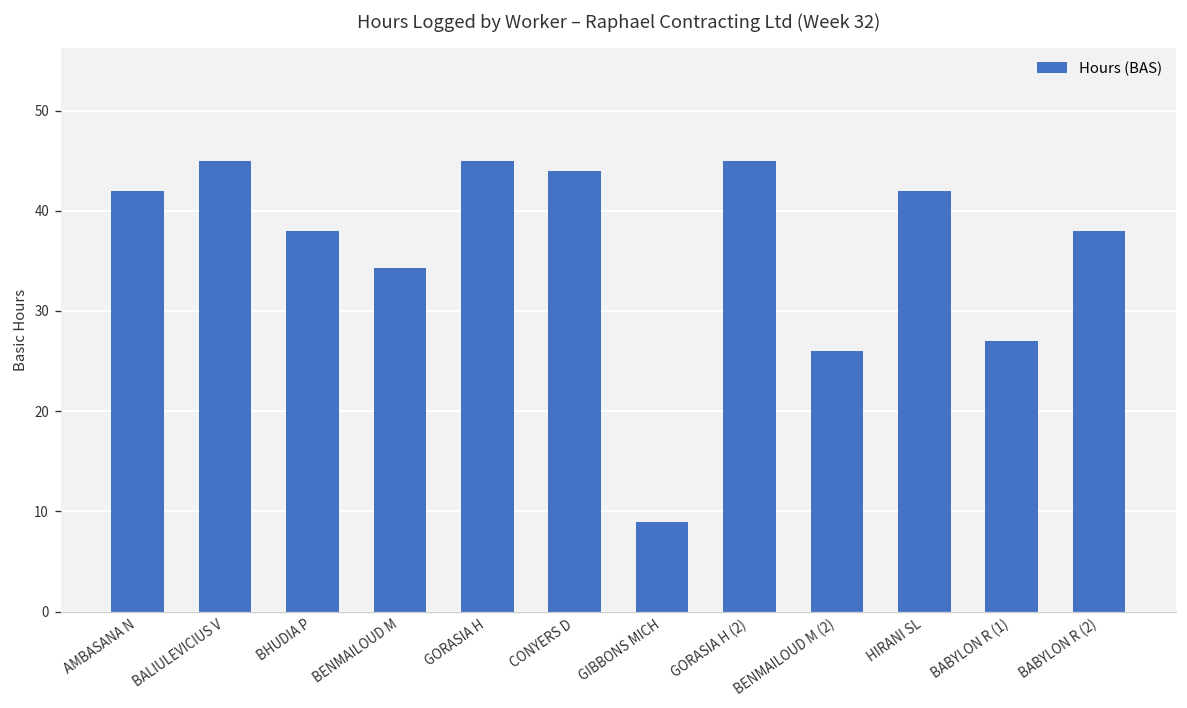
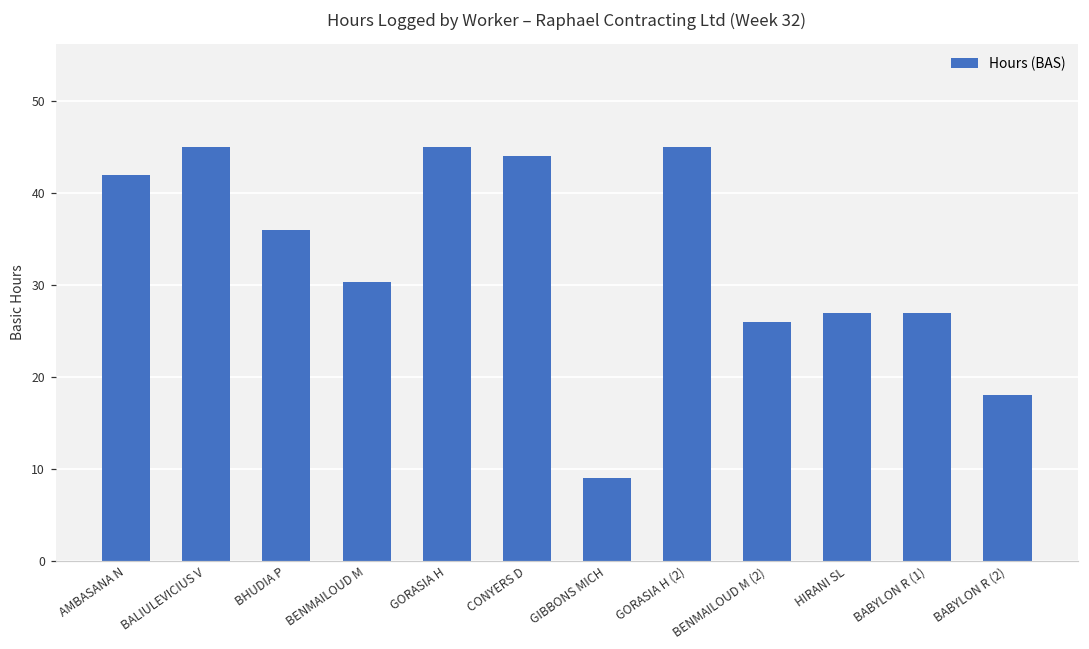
BHUDIA P: 38 -> 36
BENMAILOUD M: 34 -> 30
HIRANI SL: 42 -> 27
BABYLON R (2): 38 -> 18
